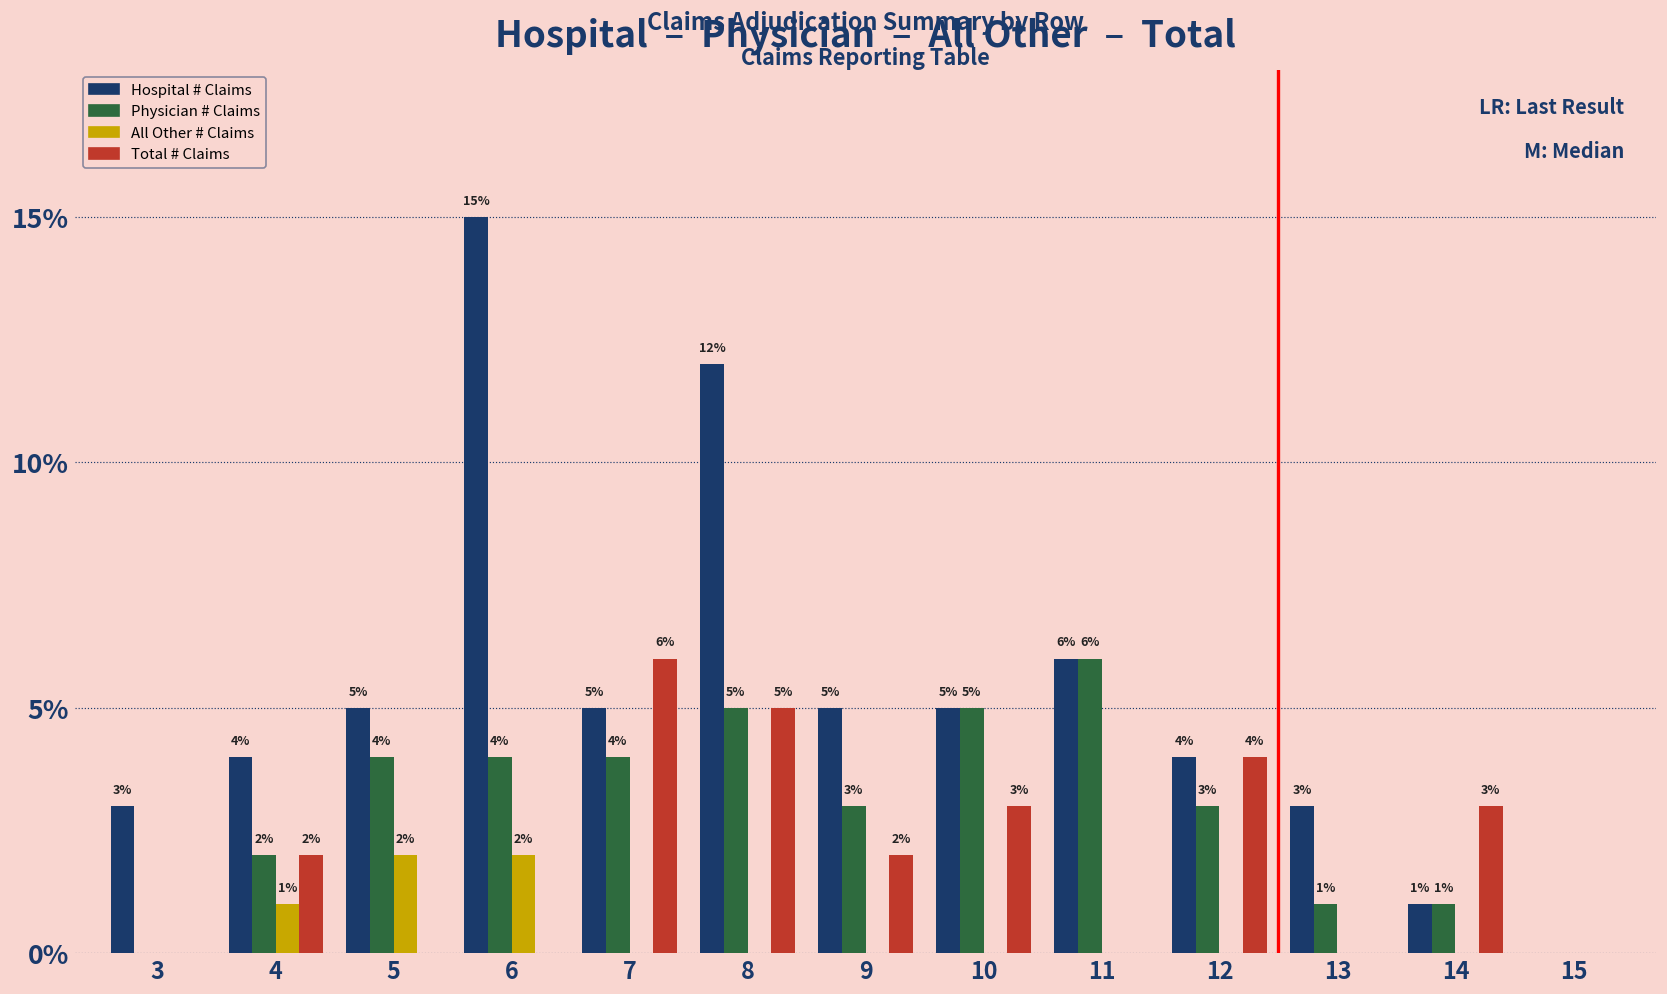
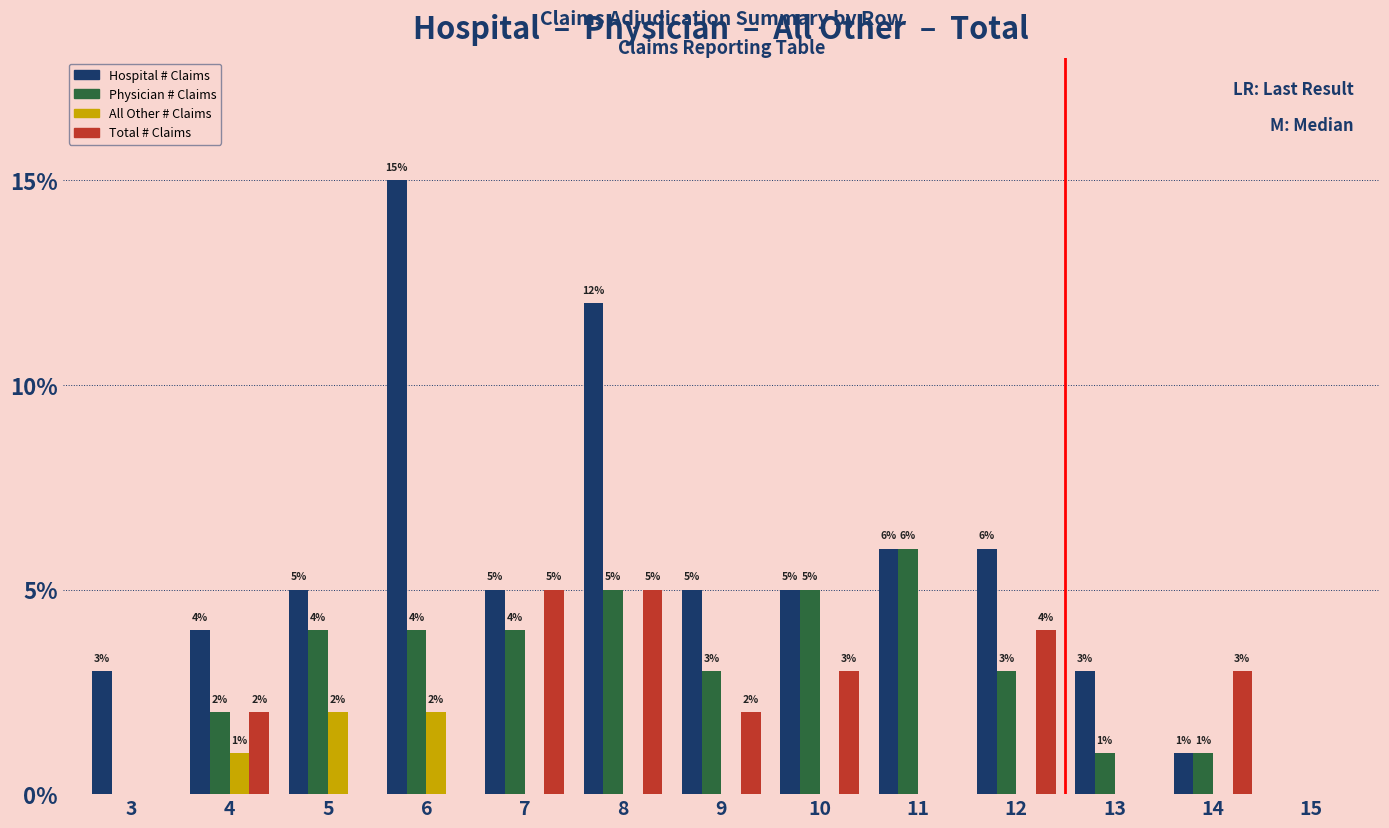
Total # Claims, 7: 6% -> 5%
Hospital # Claims, 12: 4% -> 6%
